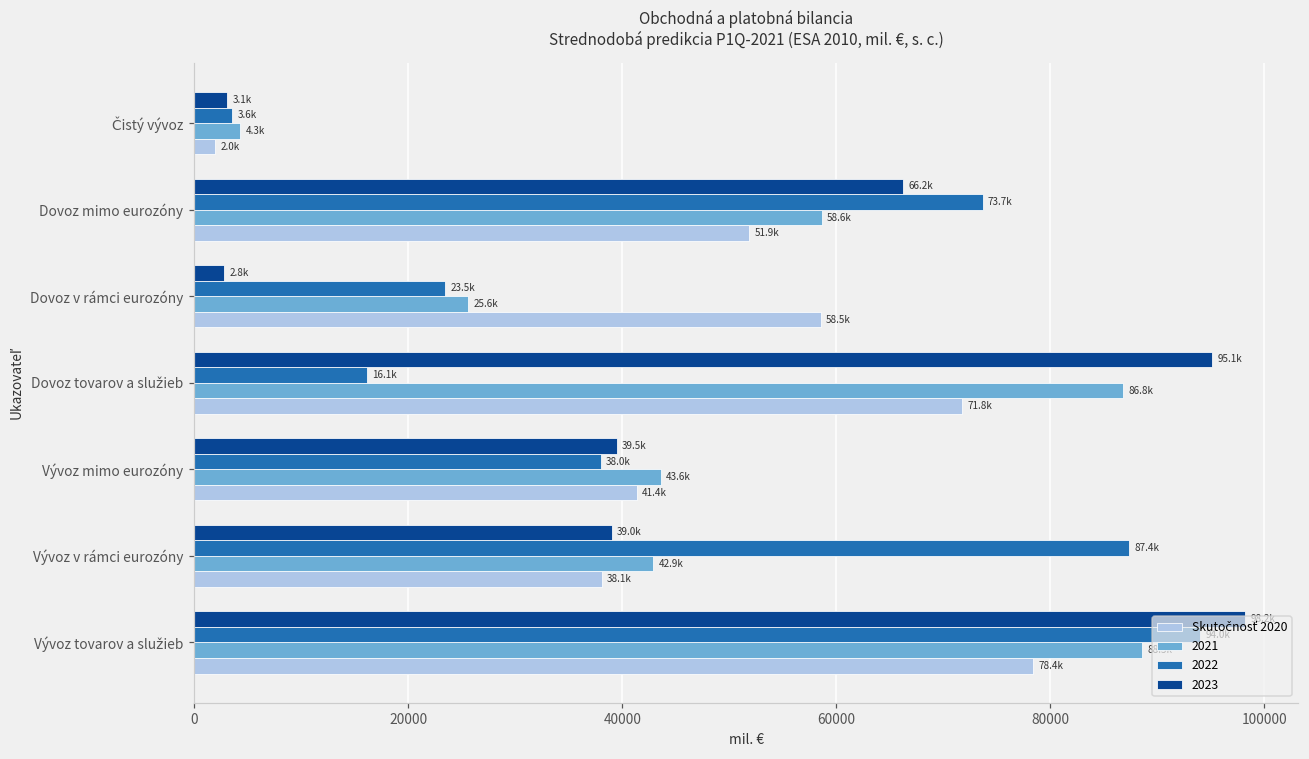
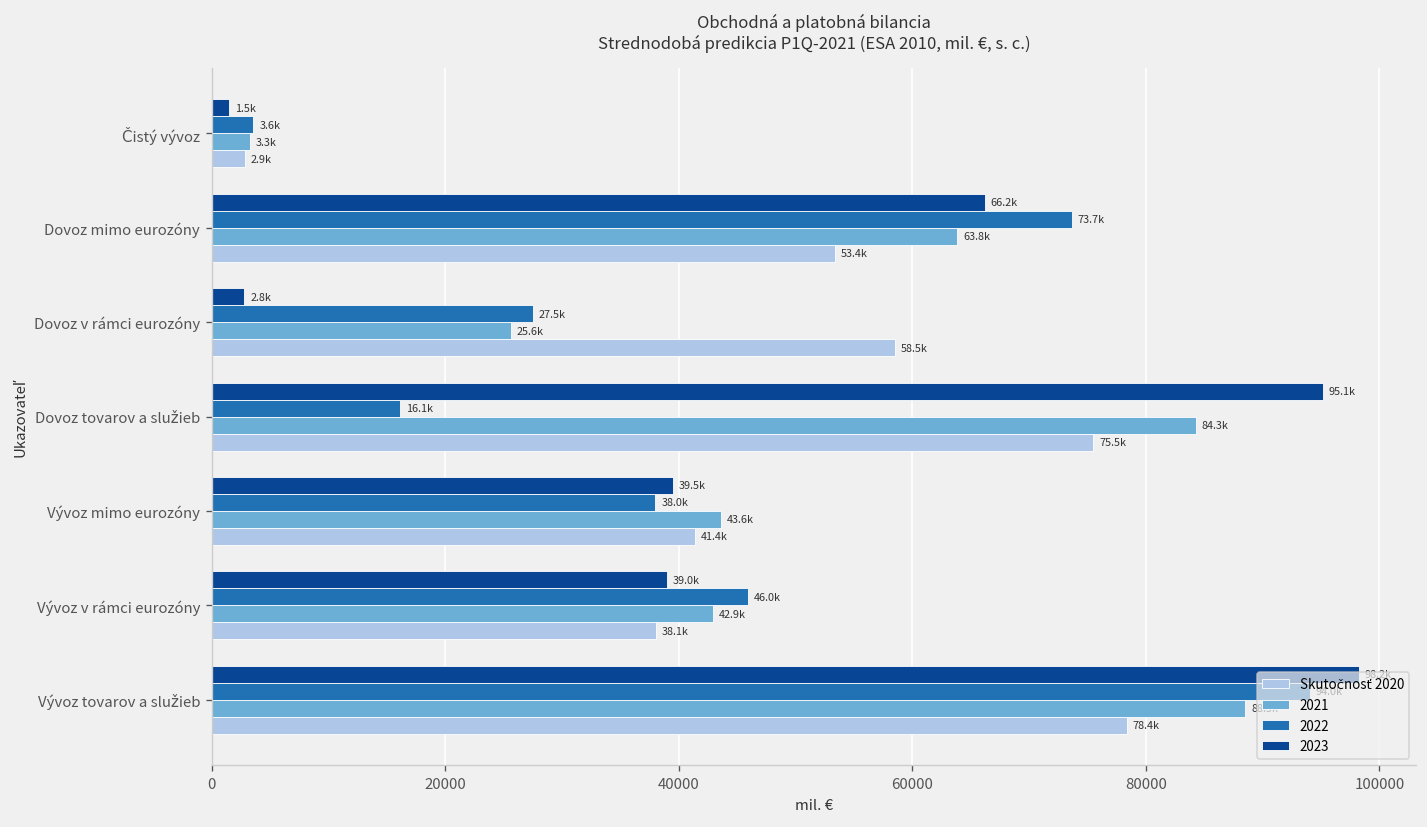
2023, Čistý vývoz: 3.1k -> 1.5k
2021, Čistý vývoz: 4.3k -> 3.3k
Skutočnosť 2020, Čistý vývoz: 2.0k -> 2.9k
2021, Dovoz mimo eurozóny: 58.6k -> 63.8k
Skutočnosť 2020, Dovoz mimo eurozóny: 51.9k -> 53.4k
2022, Dovoz v rámci eurozóny: 23.5k -> 27.5k
2021, Dovoz tovarov a služieb: 86.8k -> 84.3k
Skutočnosť 2020, Dovoz tovarov a služieb: 71.8k -> 75.5k
2022, Vývoz v rámci eurozóny: 87.4k -> 46.0k
